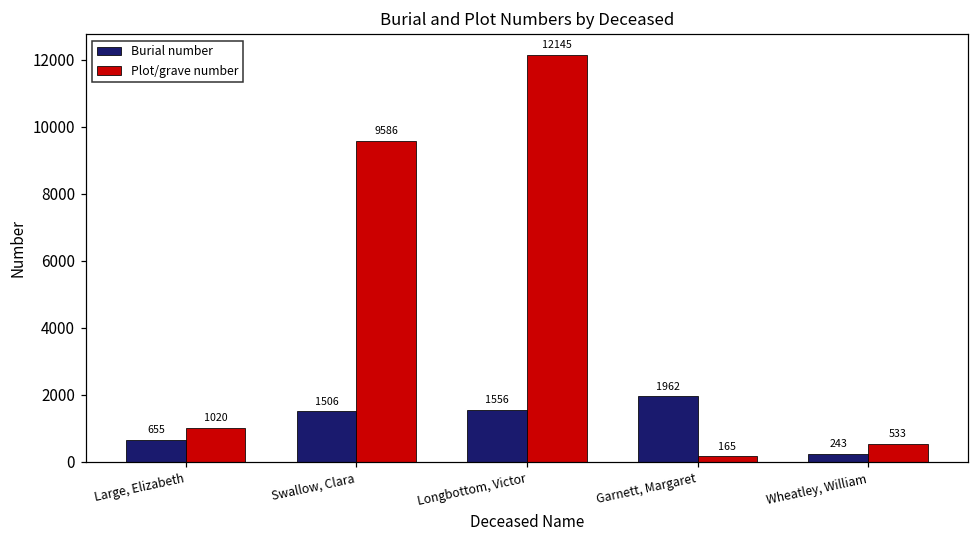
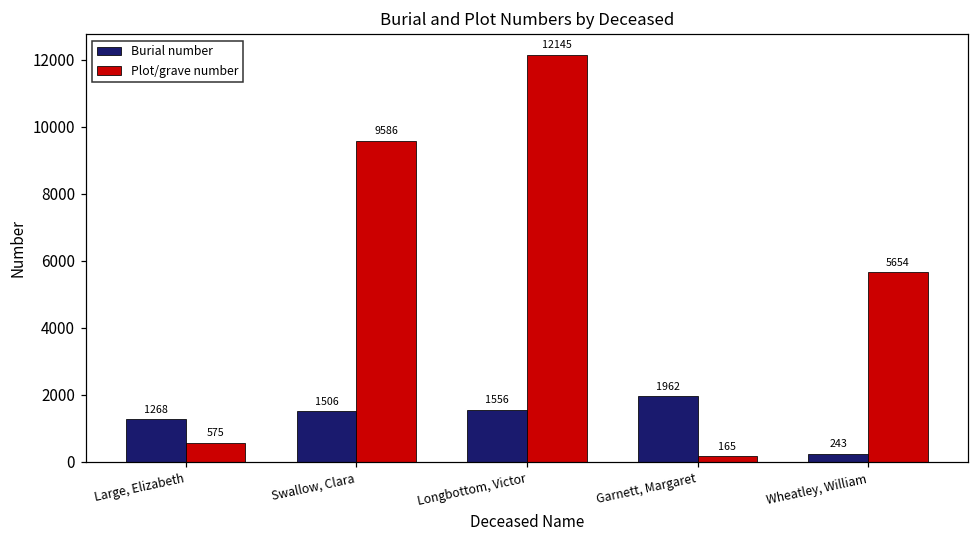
Burial number, Large, Elizabeth: 655 -> 1268
Plot/grave number, Large, Elizabeth: 1020 -> 575
Plot/grave number, Wheatley, William: 533 -> 5654
